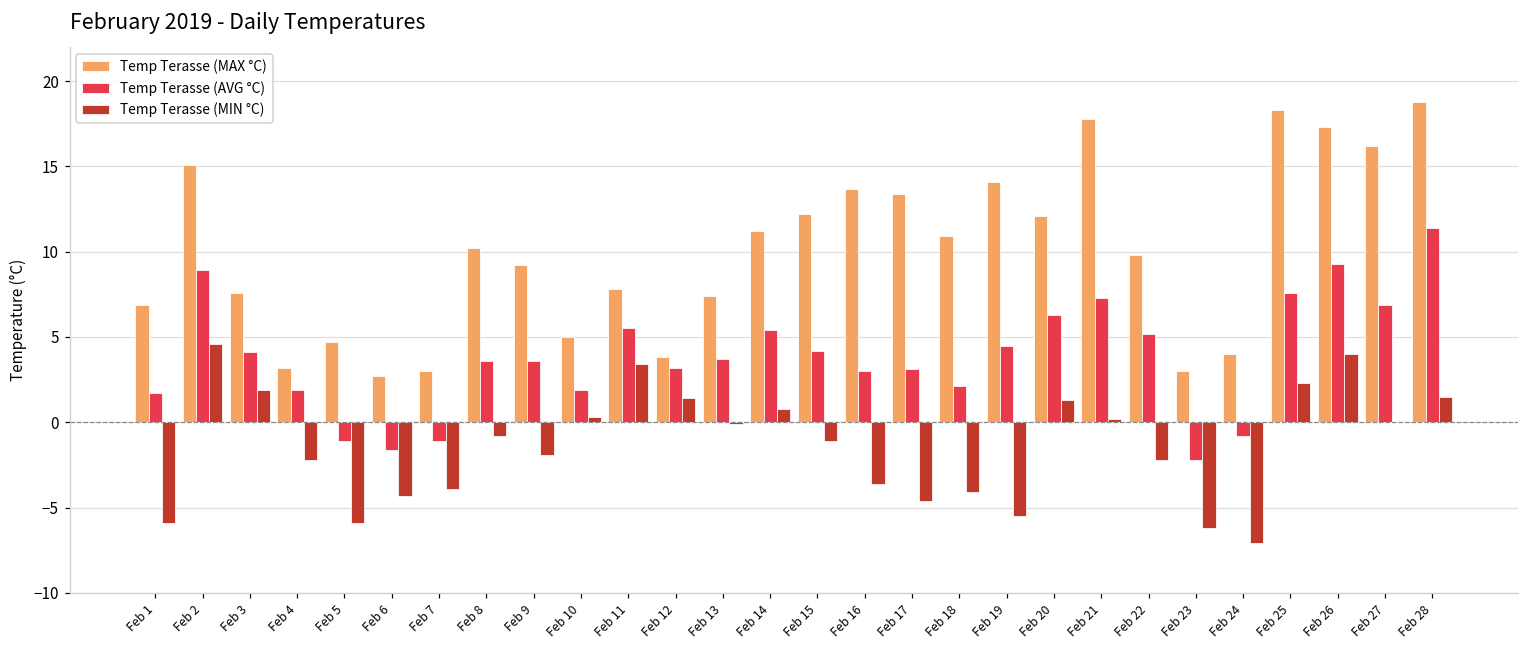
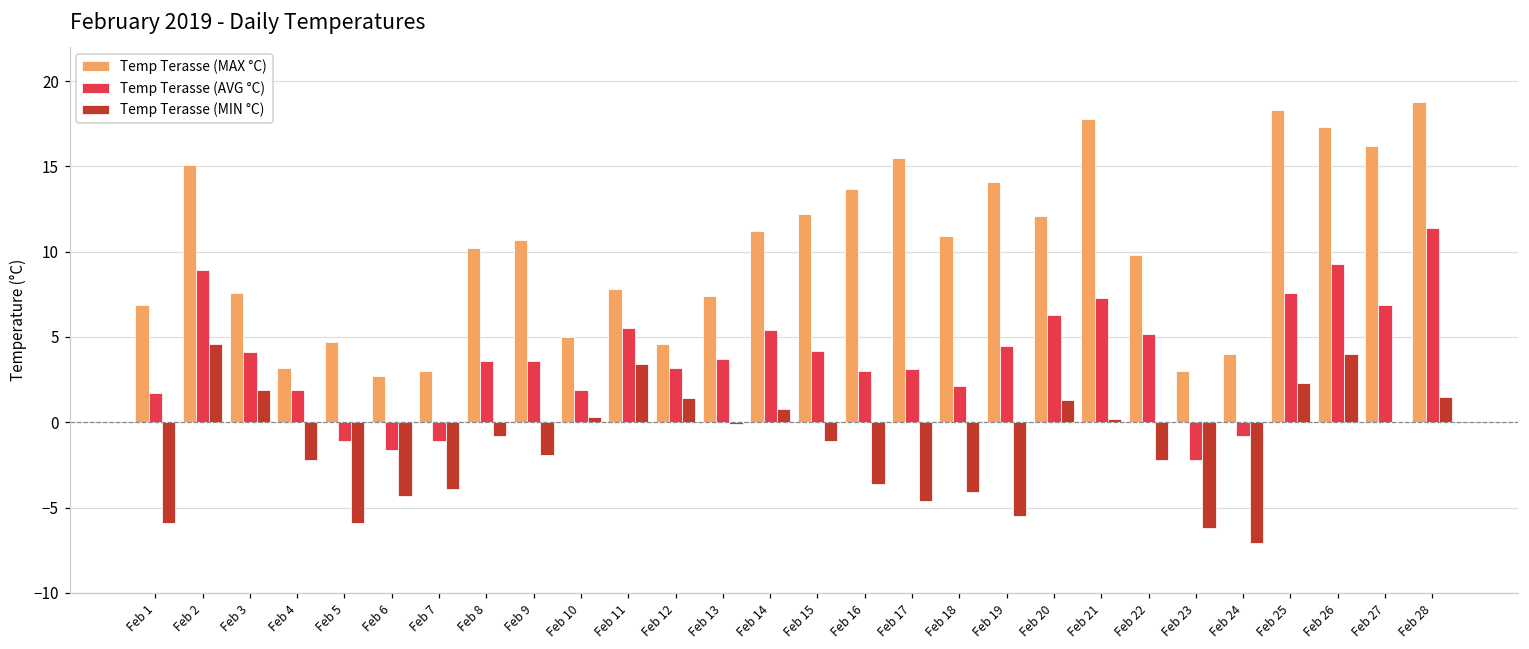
Temp Terasse (MAX °C), Feb 9: 9.2 -> 10.7
Temp Terasse (MAX °C), Feb 12: 3.8 -> 4.6
Temp Terasse (MAX °C), Feb 17: 13.4 -> 15.5
